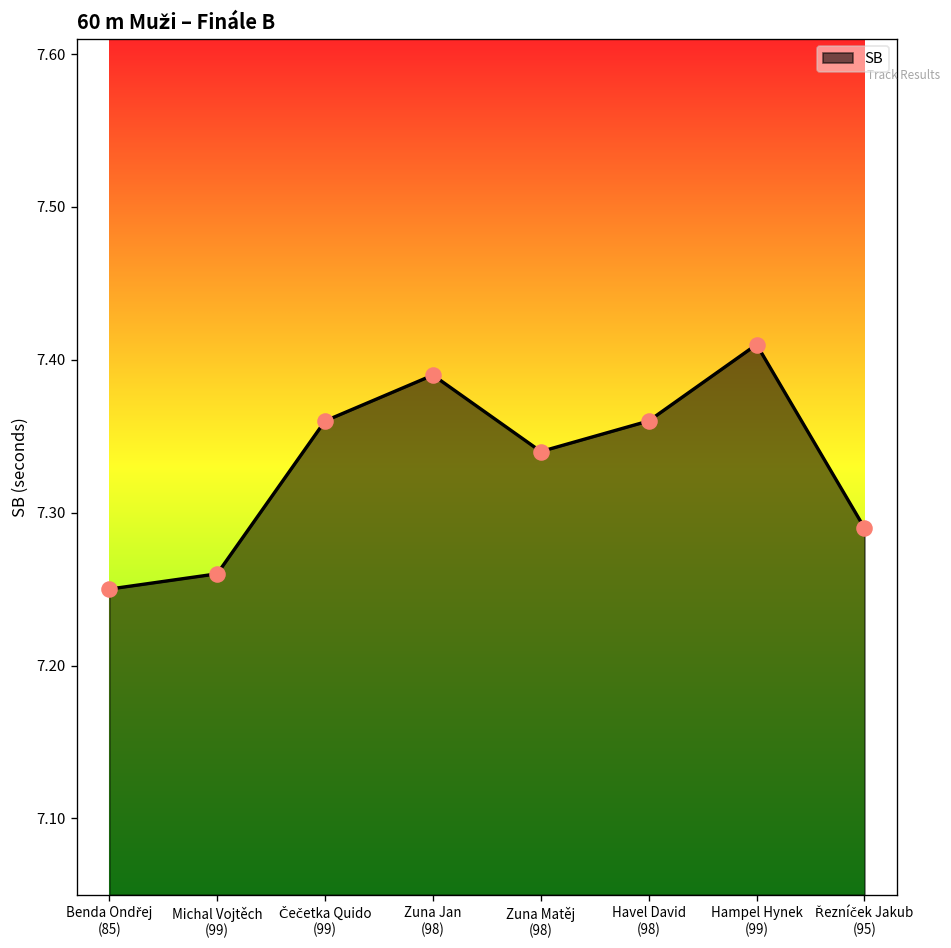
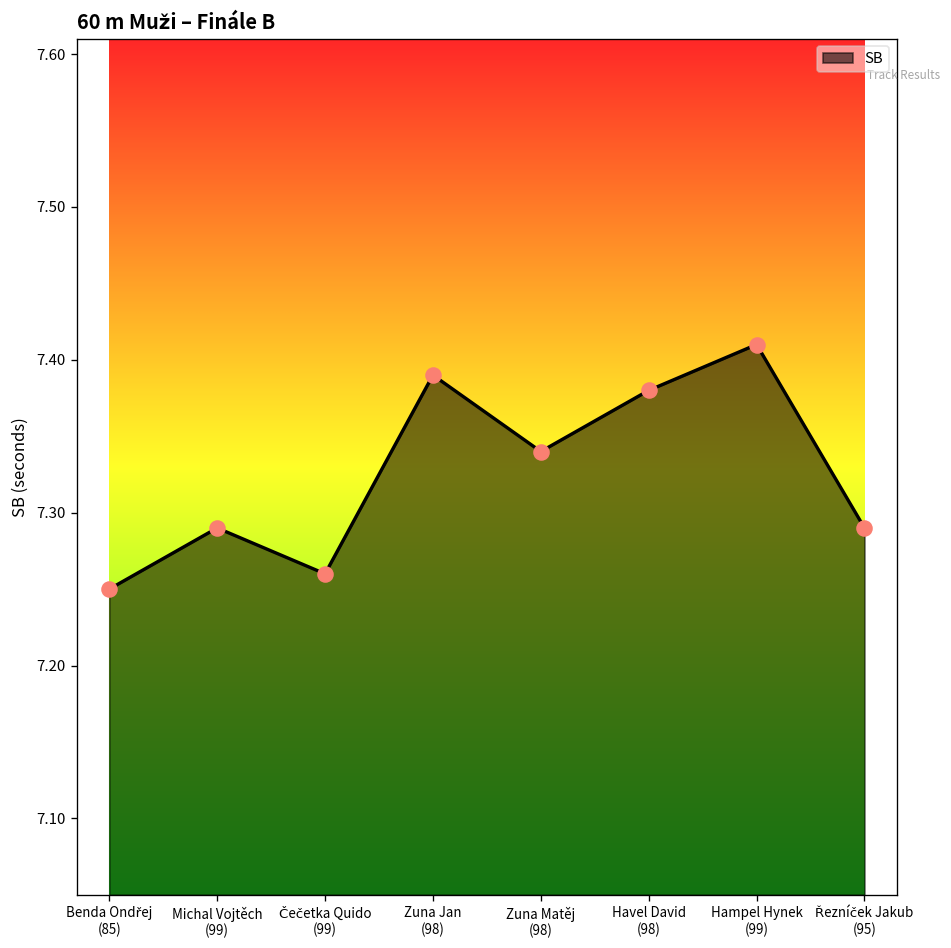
Michal Vojtěch (99): 7.26 -> 7.29
Čečetka Quido (99): 7.36 -> 7.26
Havel David (98): 7.36 -> 7.38
